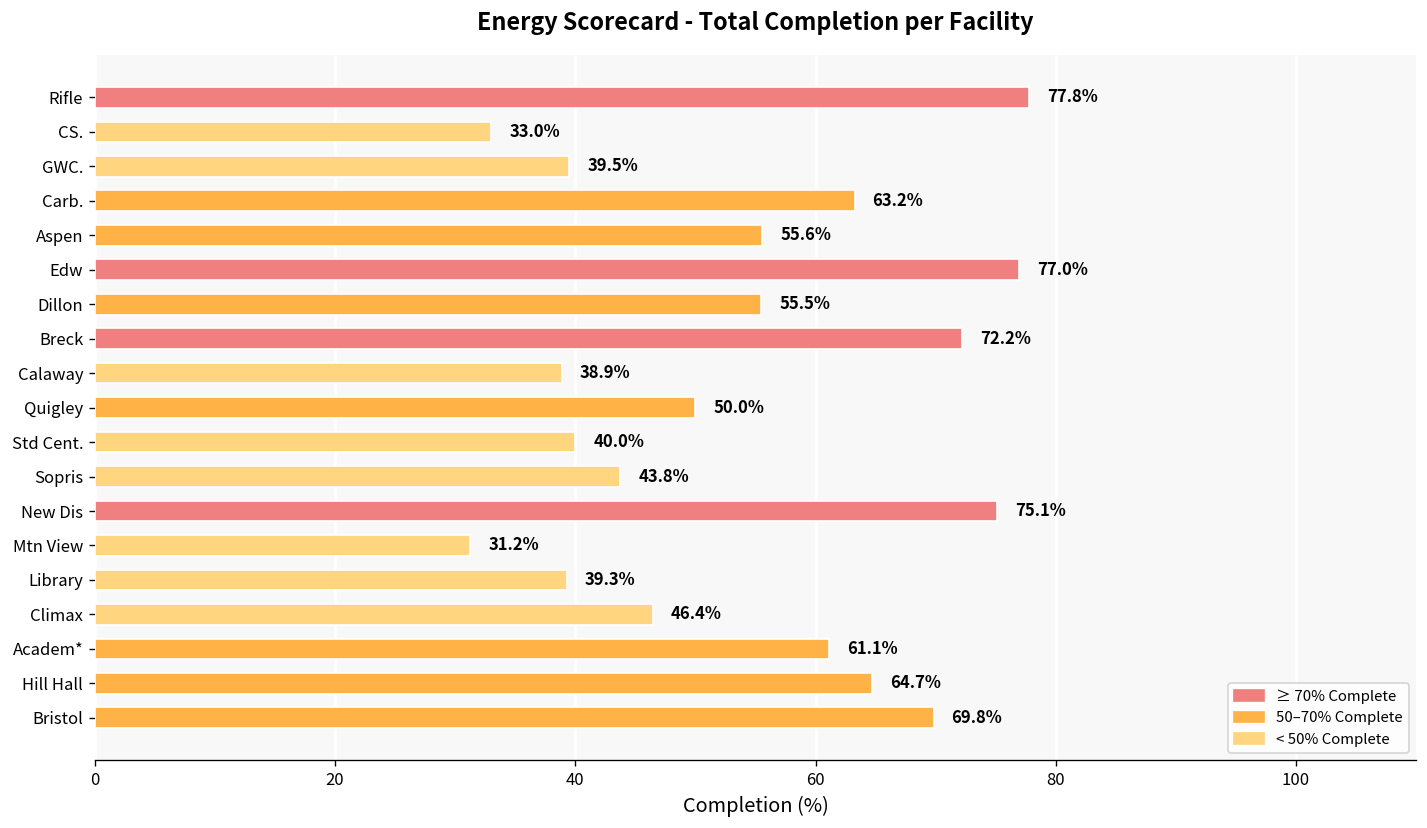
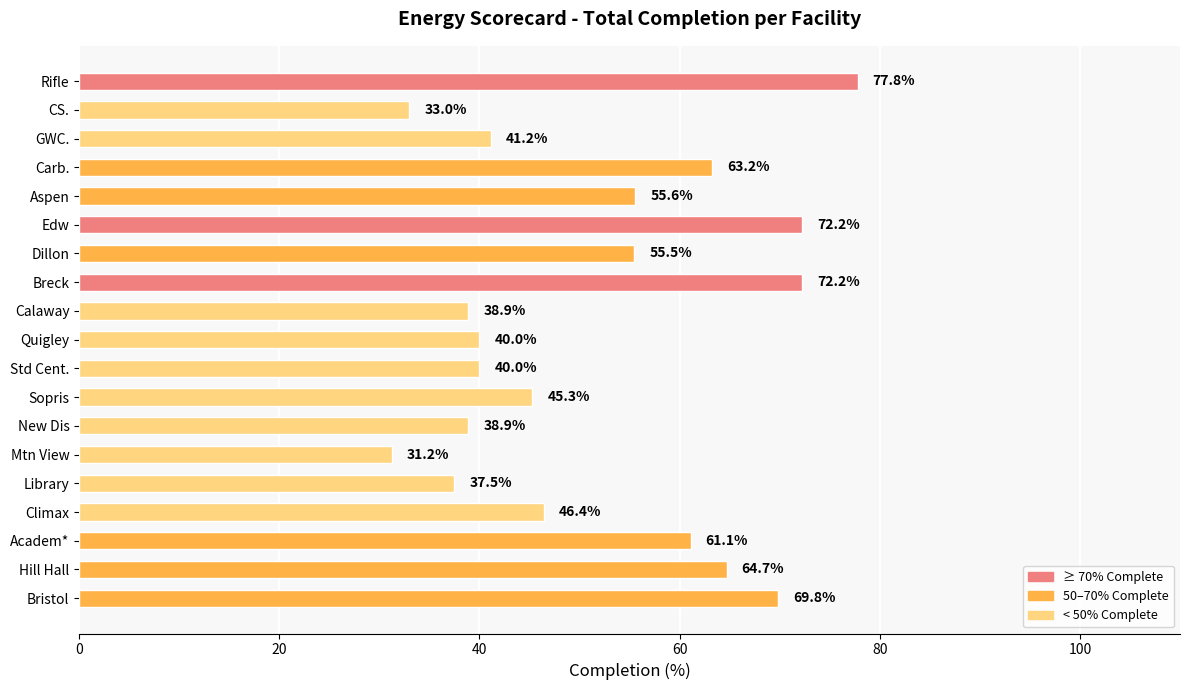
GWC.: 39.5% -> 41.2%
Edw: 77.0% -> 72.2%
Quigley: 50.0% -> 40.0%
Sopris: 43.8% -> 45.3%
New Dis: 75.1% -> 38.9%
Library: 39.3% -> 37.5%
